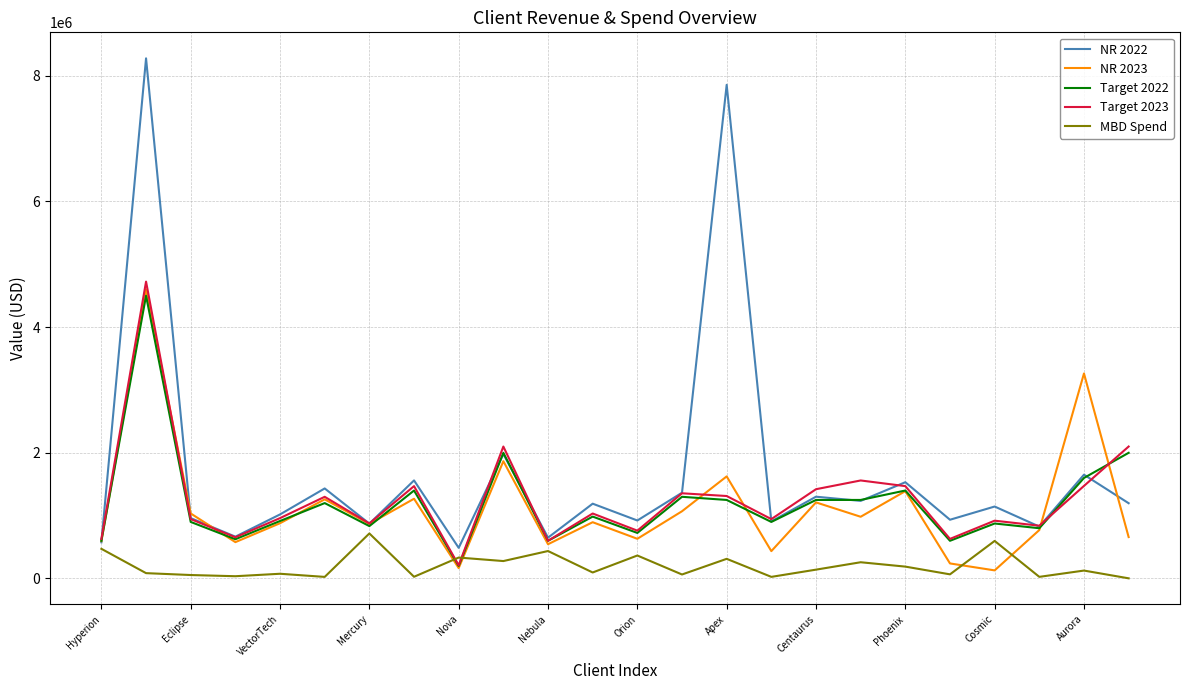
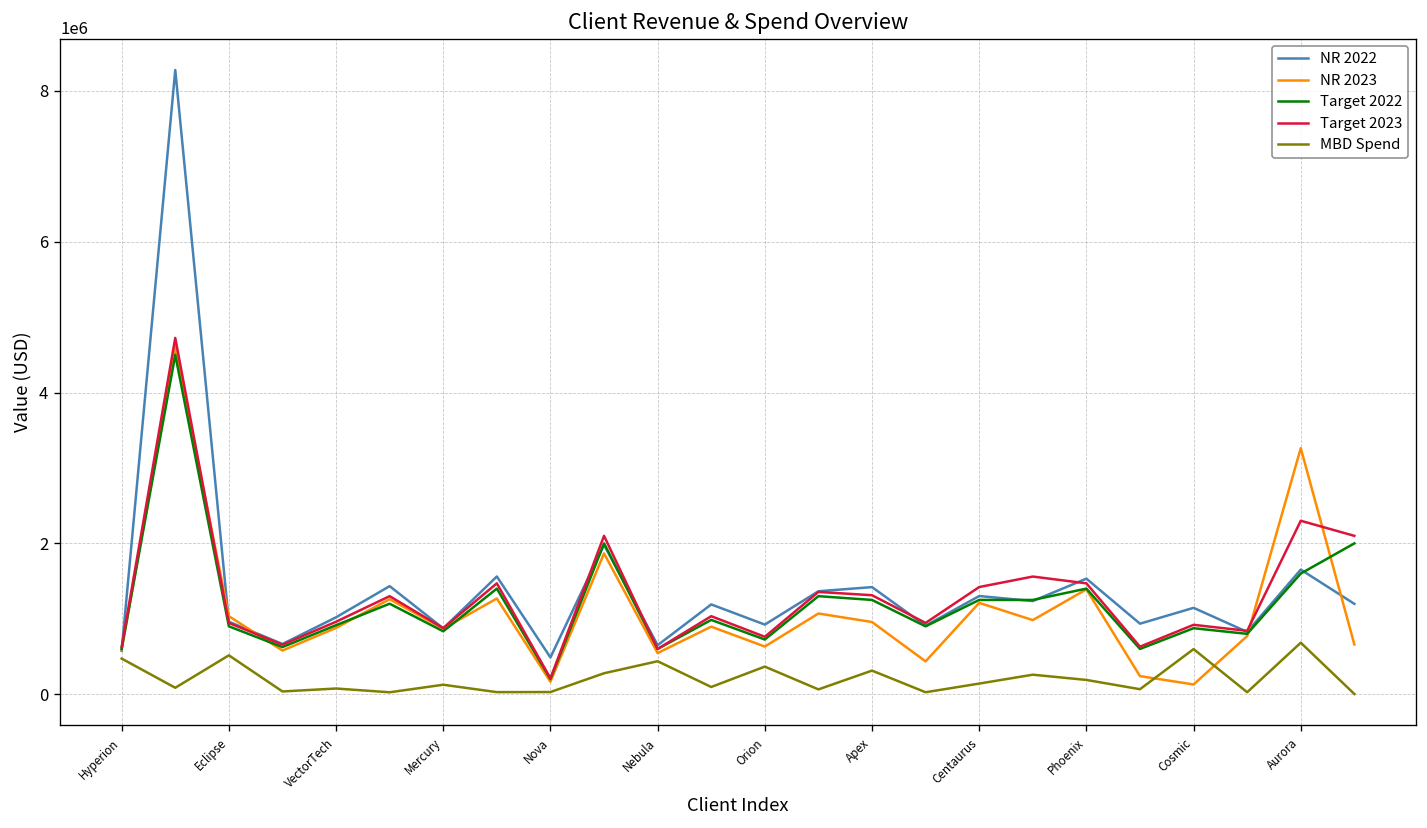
MBD Spend, Eclipse: 100000 -> 500000
MBD Spend, Mercury: 700000 -> 100000
MBD Spend, Nova: 300000 -> 0
NR 2022, Apex: 7900000 -> 1400000
NR 2023, Apex: 1600000 -> 1000000
Target 2023, Aurora: 1500000 -> 2300000
MBD Spend, Aurora: 100000 -> 700000
